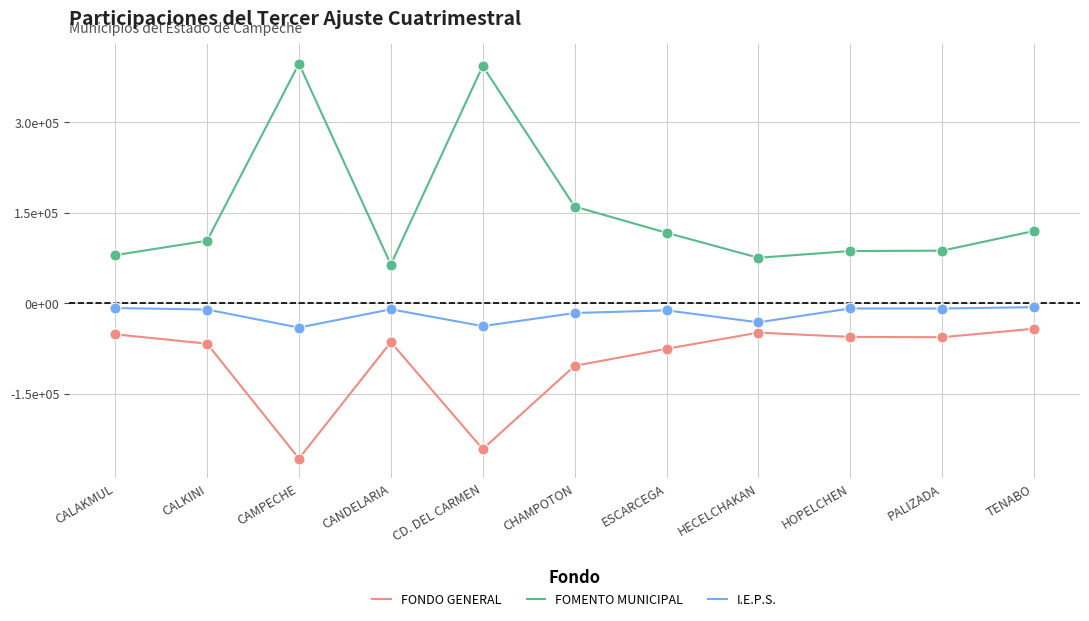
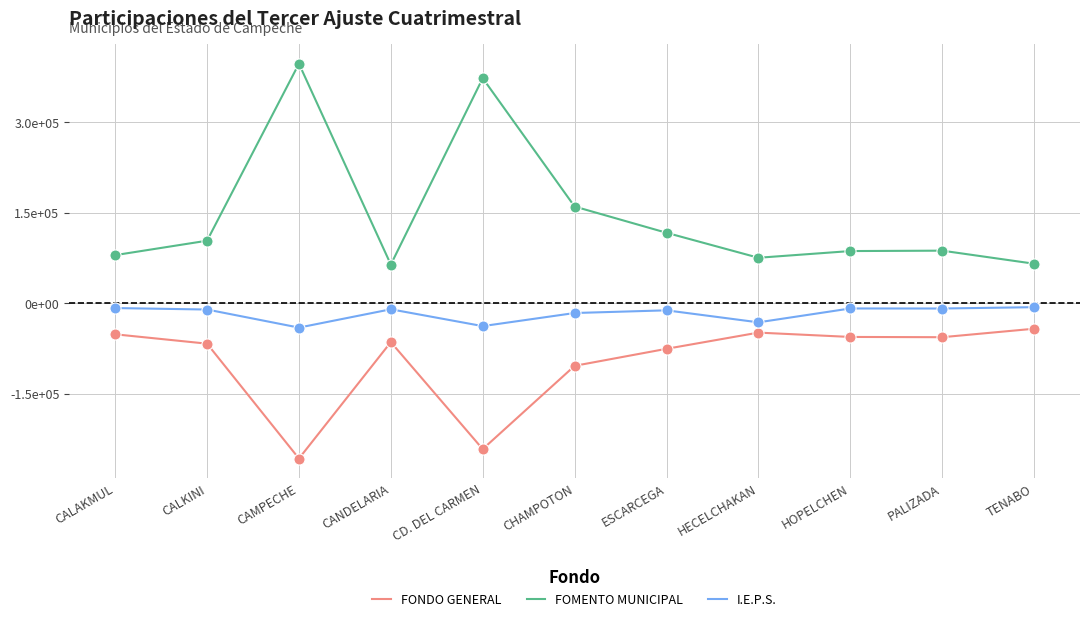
FOMENTO MUNICIPAL, CD. DEL CARMEN: 390000 -> 370000
FOMENTO MUNICIPAL, TENABO: 120000 -> 70000
